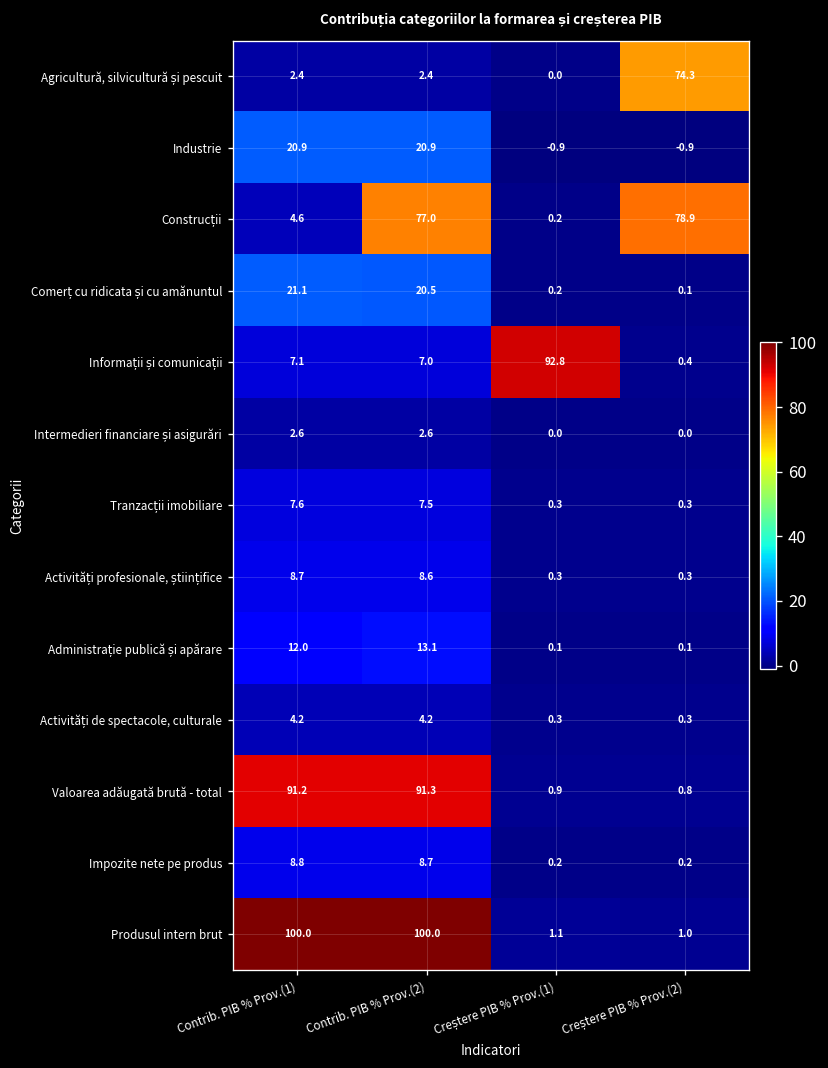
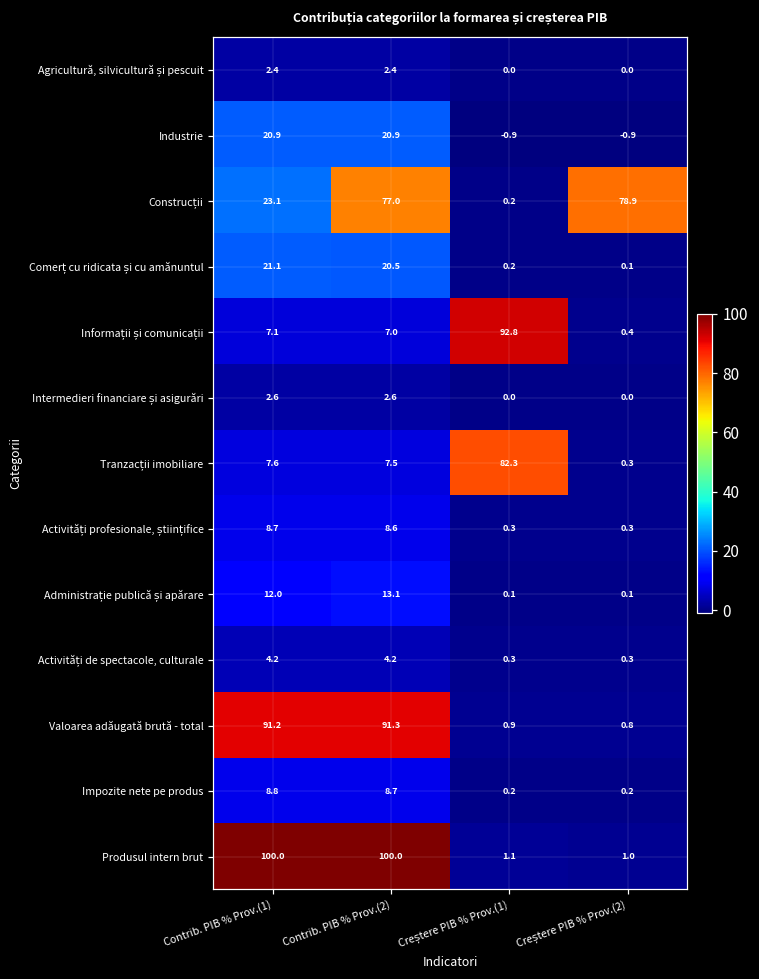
Agricultură, silvicultură și pescuit, Creștere PIB % Prov.(2): 74.3 -> 0.0
Construcții, Contrib. PIB % Prov.(1): 4.6 -> 23.1
Tranzacții imobiliare, Creștere PIB % Prov.(1): 0.3 -> 82.3
